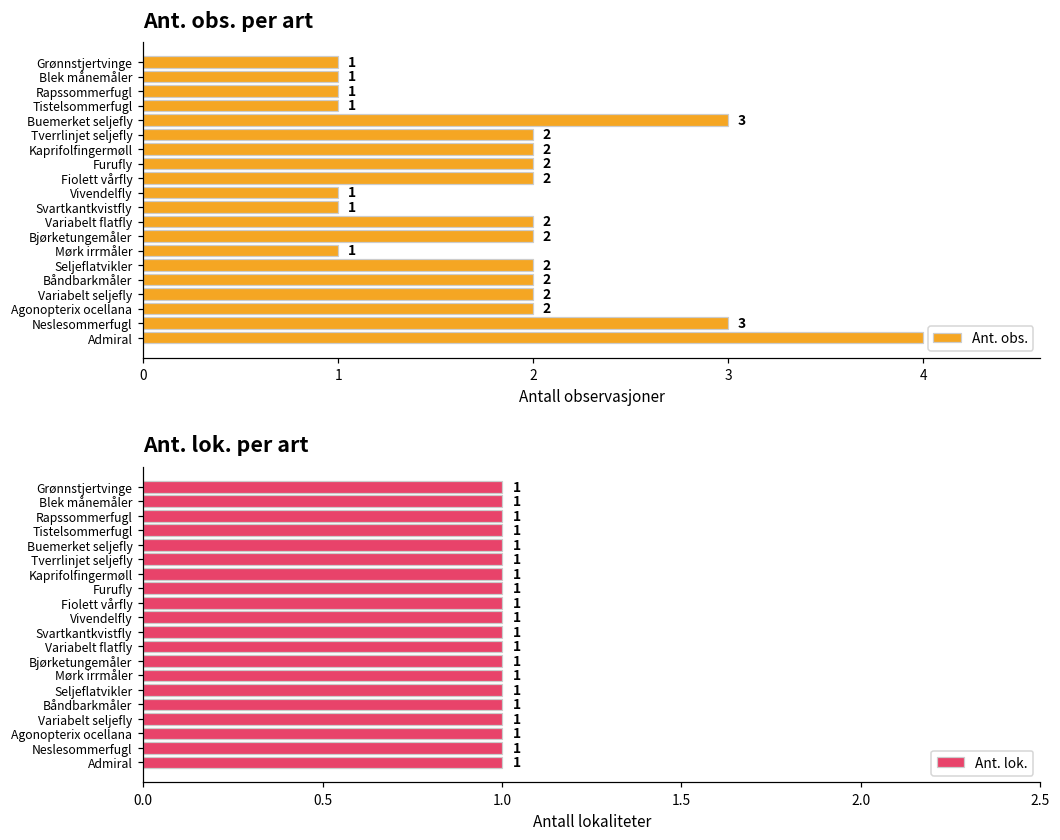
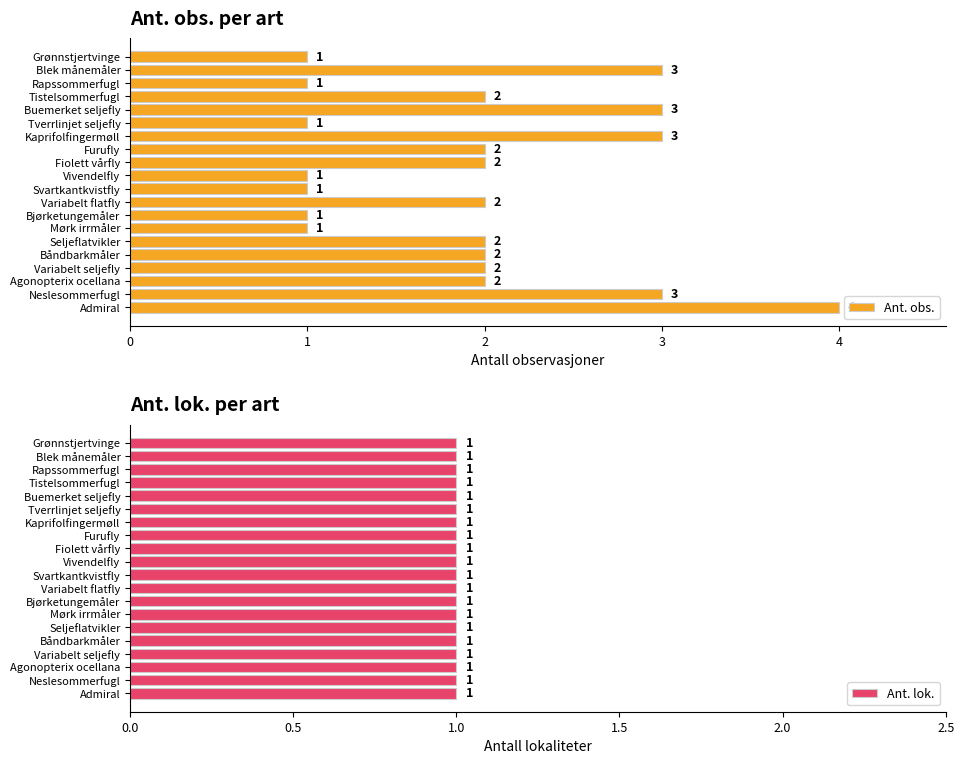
Ant. obs. per art, Blek månemåler: 1 -> 3
Ant. obs. per art, Tistelsommerfugl: 1 -> 2
Ant. obs. per art, Tverrlinjet seljefly: 2 -> 1
Ant. obs. per art, Kaprifolfingermøll: 2 -> 3
Ant. obs. per art, Bjørketungemåler: 2 -> 1
